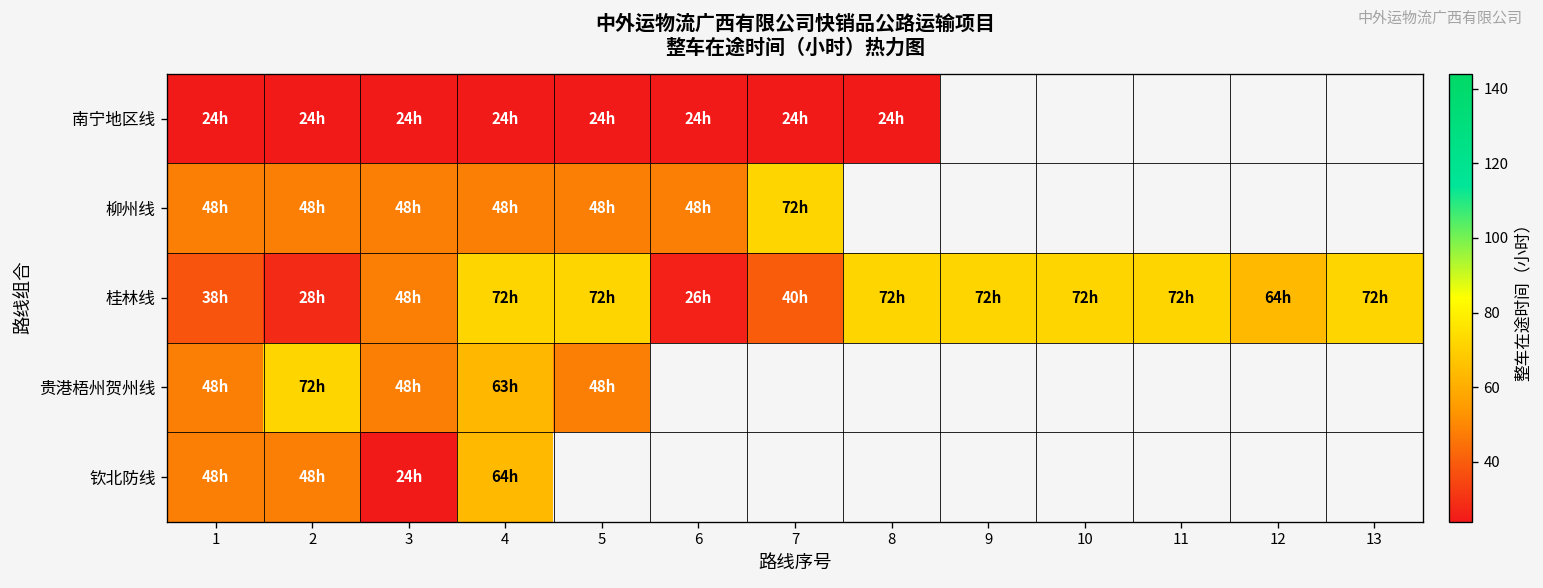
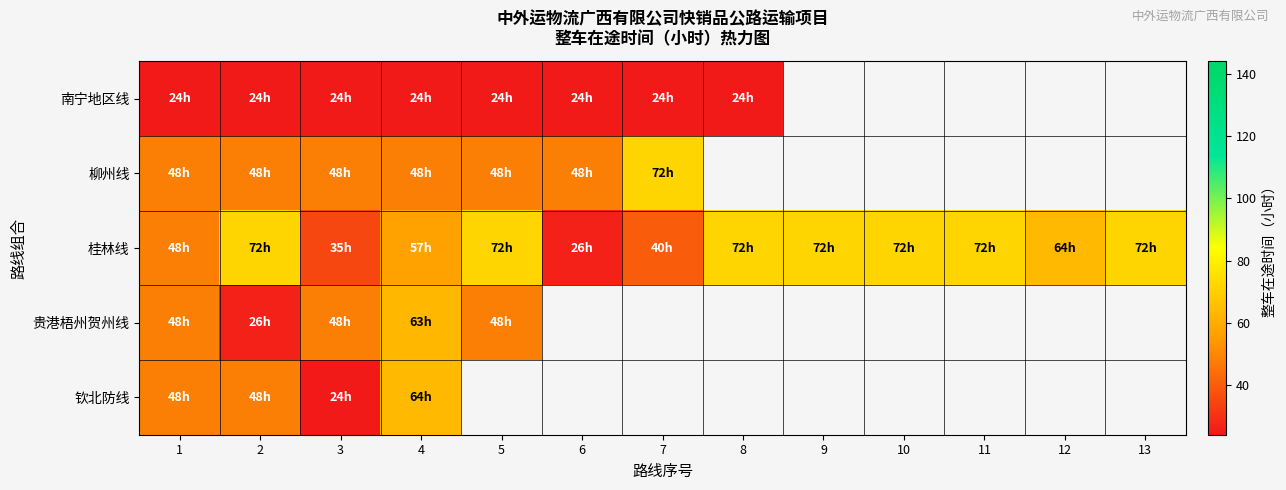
桂林线, 1: 38h -> 48h
桂林线, 2: 28h -> 72h
桂林线, 3: 48h -> 35h
桂林线, 4: 72h -> 57h
贵港梧州贺州线, 2: 72h -> 26h
